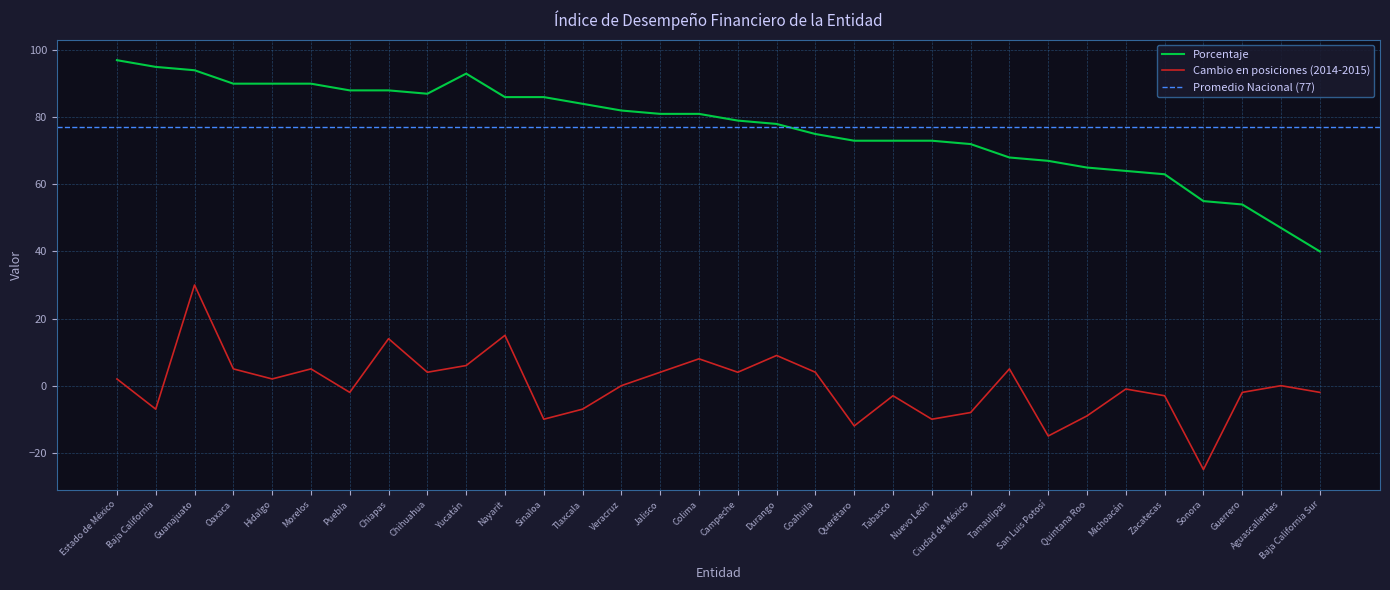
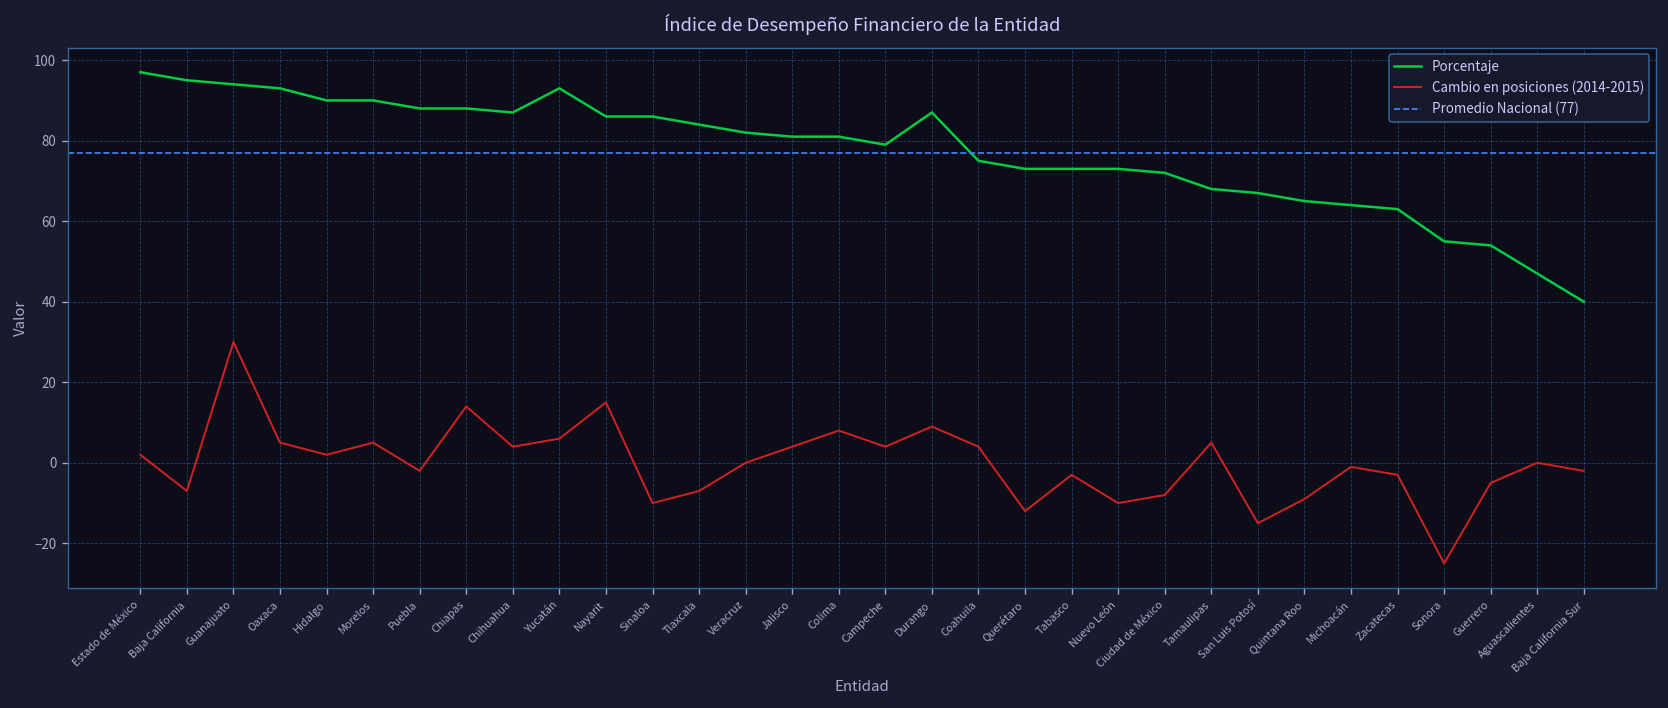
Porcentaje, Oaxaca: 90 -> 93
Porcentaje, Durango: 78 -> 87
Cambio en posiciones (2014-2015), Guerrero: -2 -> -5
